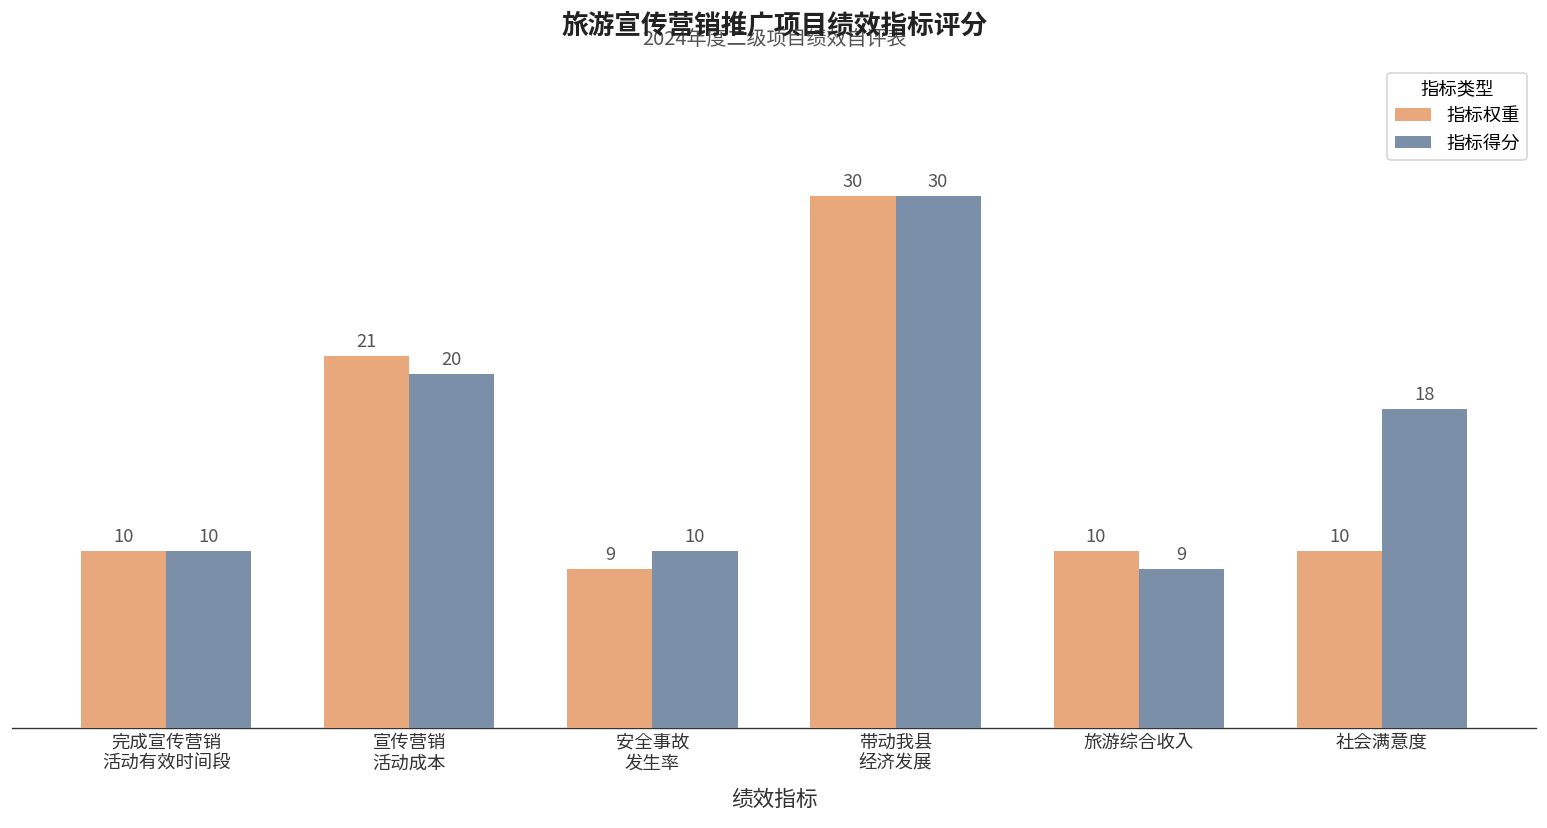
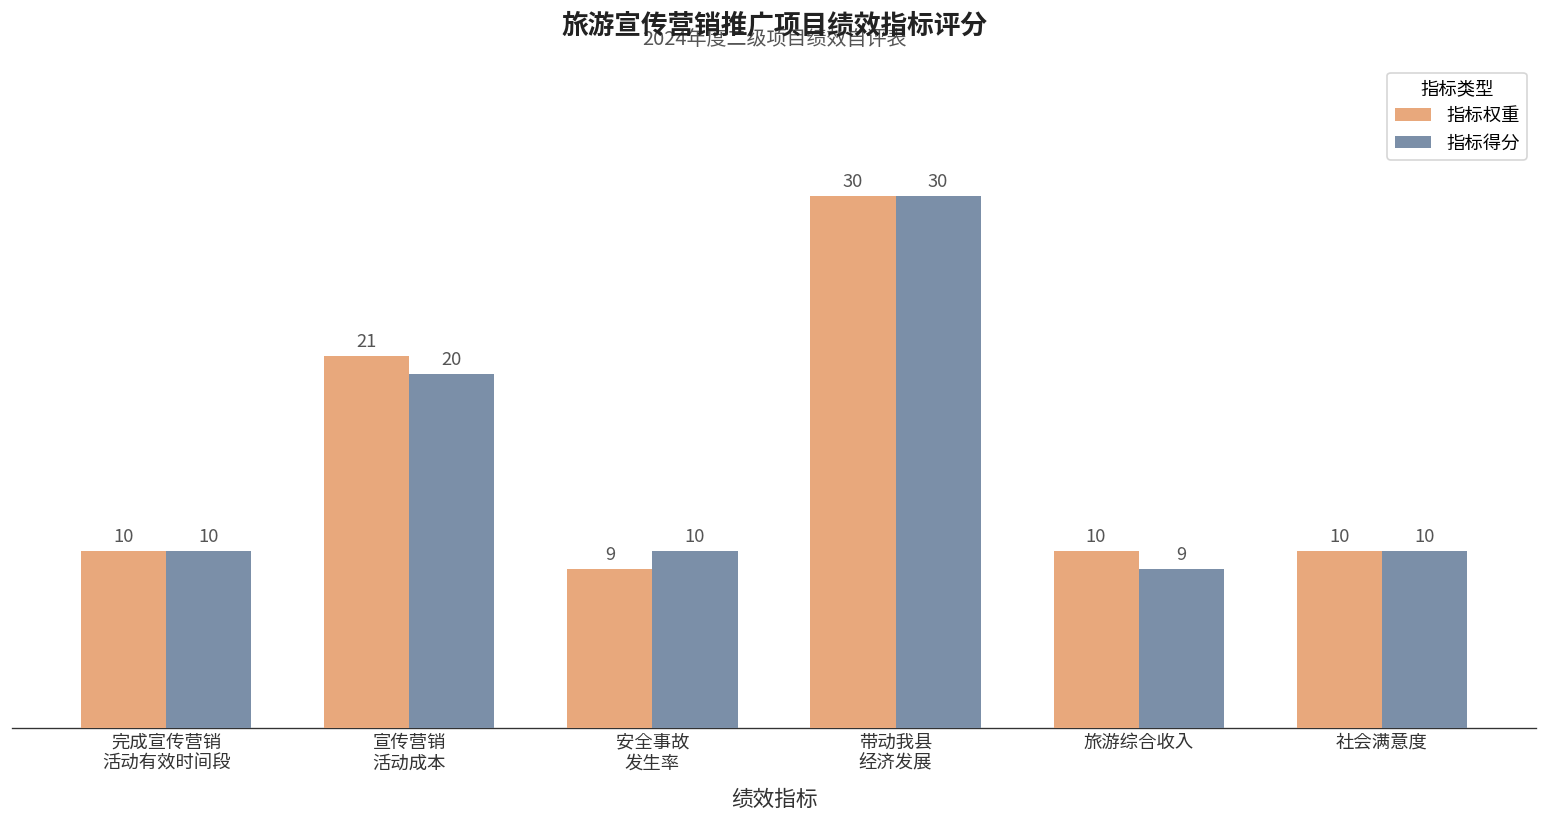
指标得分, 社会满意度: 18 -> 10
